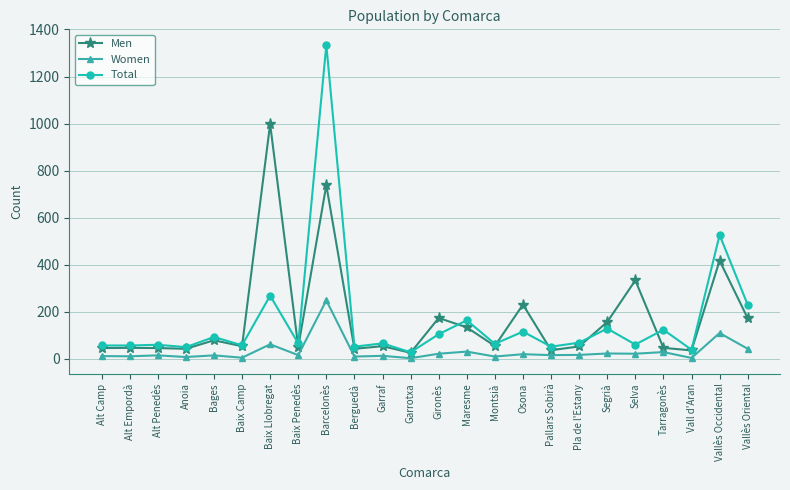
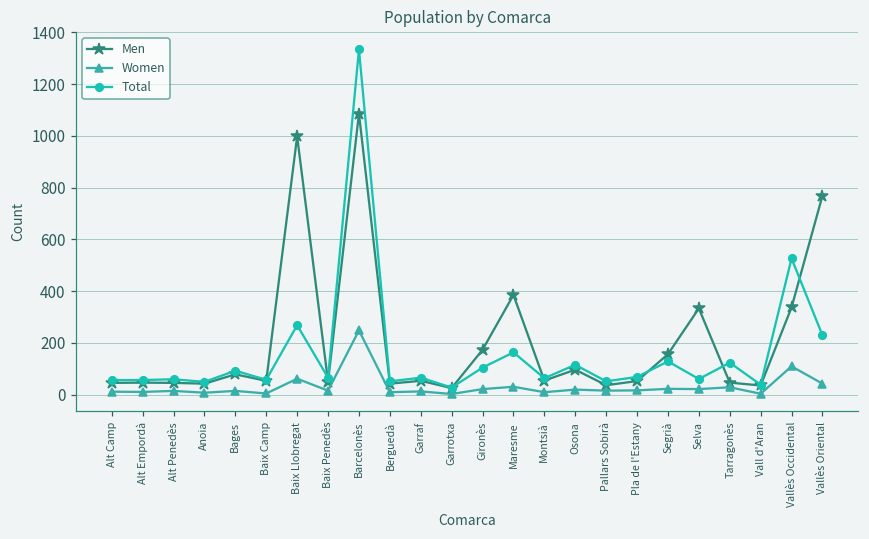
Men, Barcelonès: 740 -> 1090
Men, Maresme: 130 -> 390
Men, Osona: 230 -> 100
Men, Vallès Occidental: 420 -> 340
Men, Vallès Oriental: 170 -> 770
